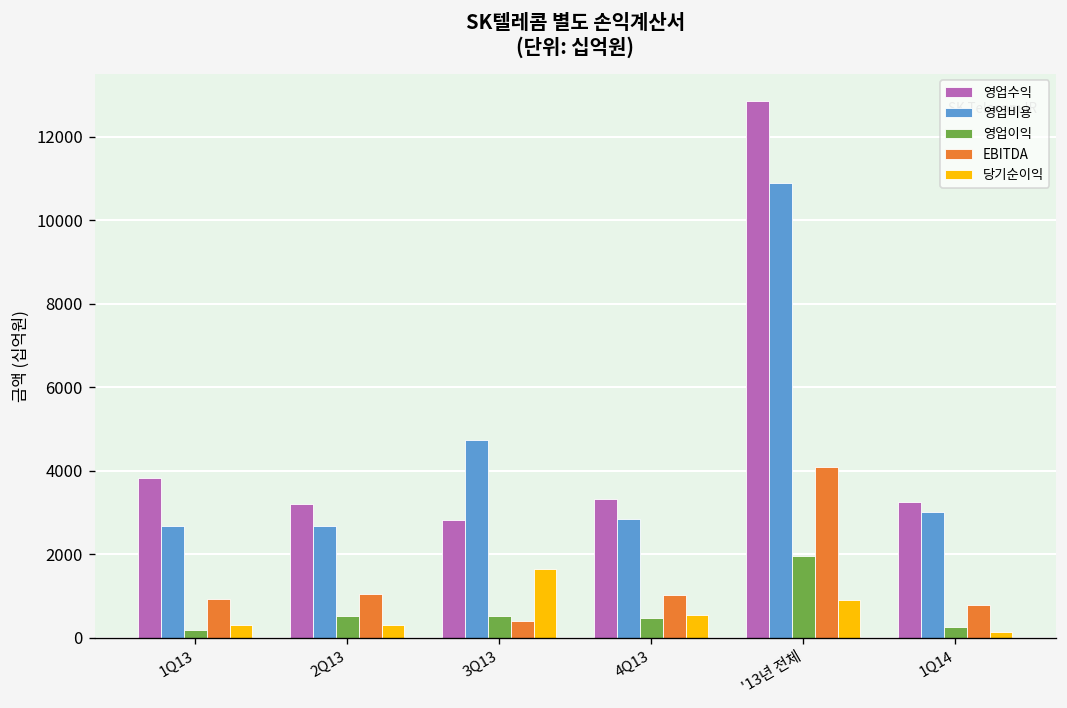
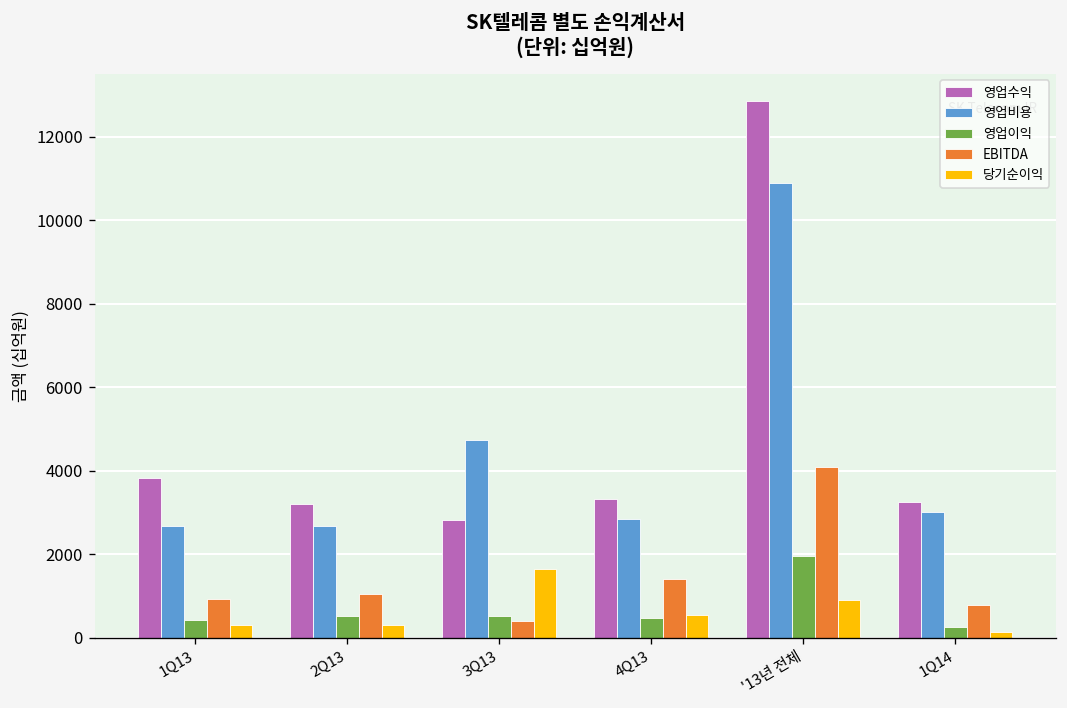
영업이익, 1Q13: 200 -> 400
EBITDA, 4Q13: 1000 -> 1400
